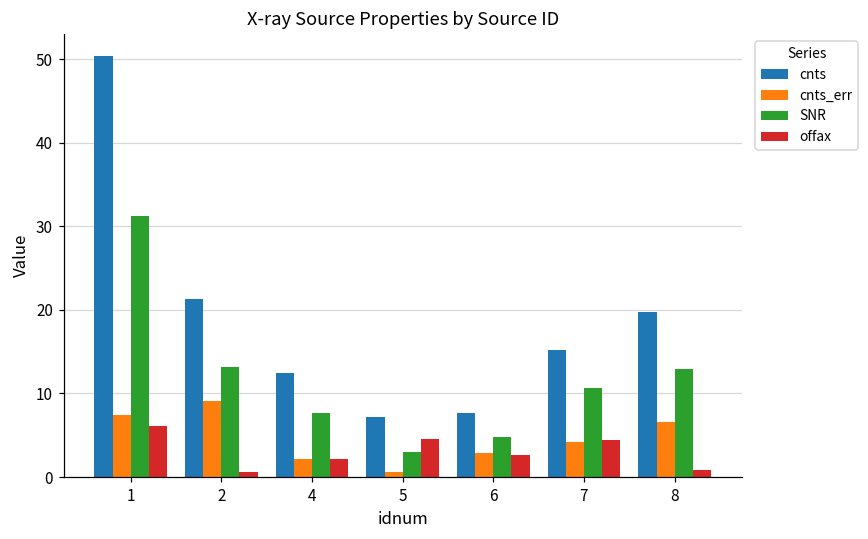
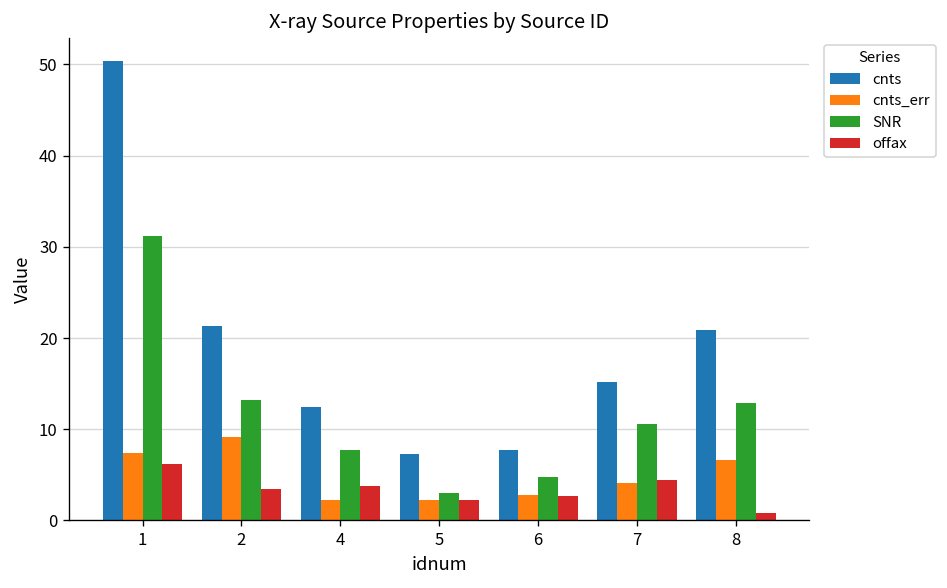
offax, 2: 1 -> 3
offax, 4: 2 -> 4
cnts_err, 5: 1 -> 2
offax, 5: 5 -> 2
cnts, 8: 20 -> 21
